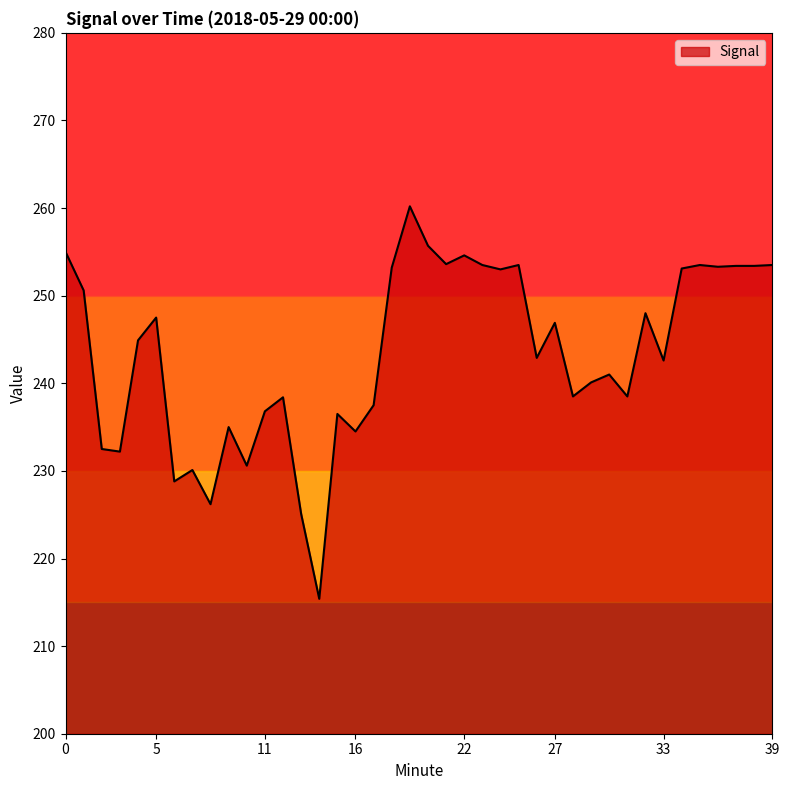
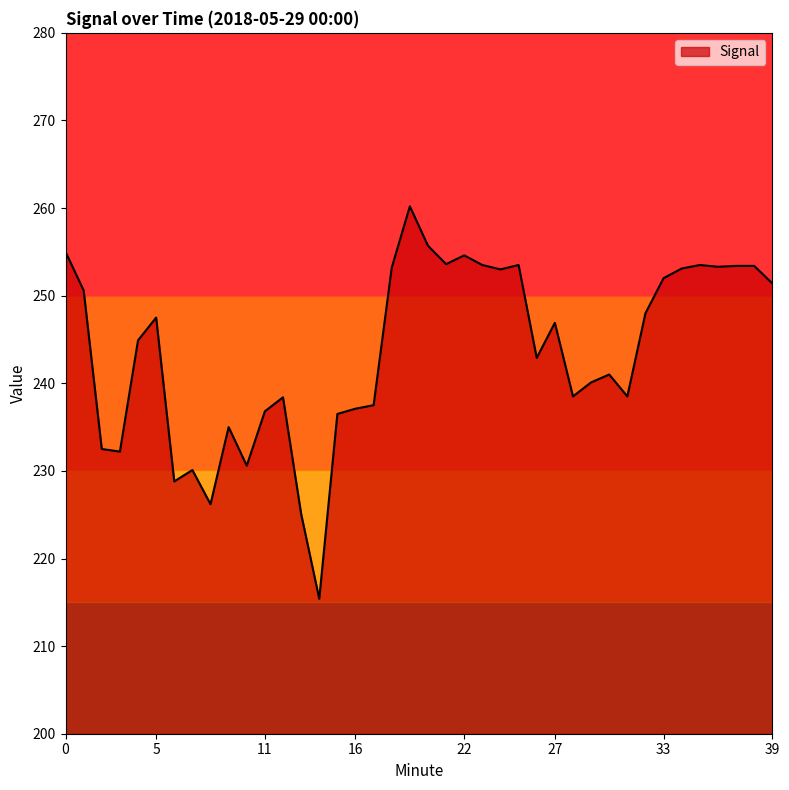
16: 235 -> 237
33: 243 -> 252
39: 254 -> 251
